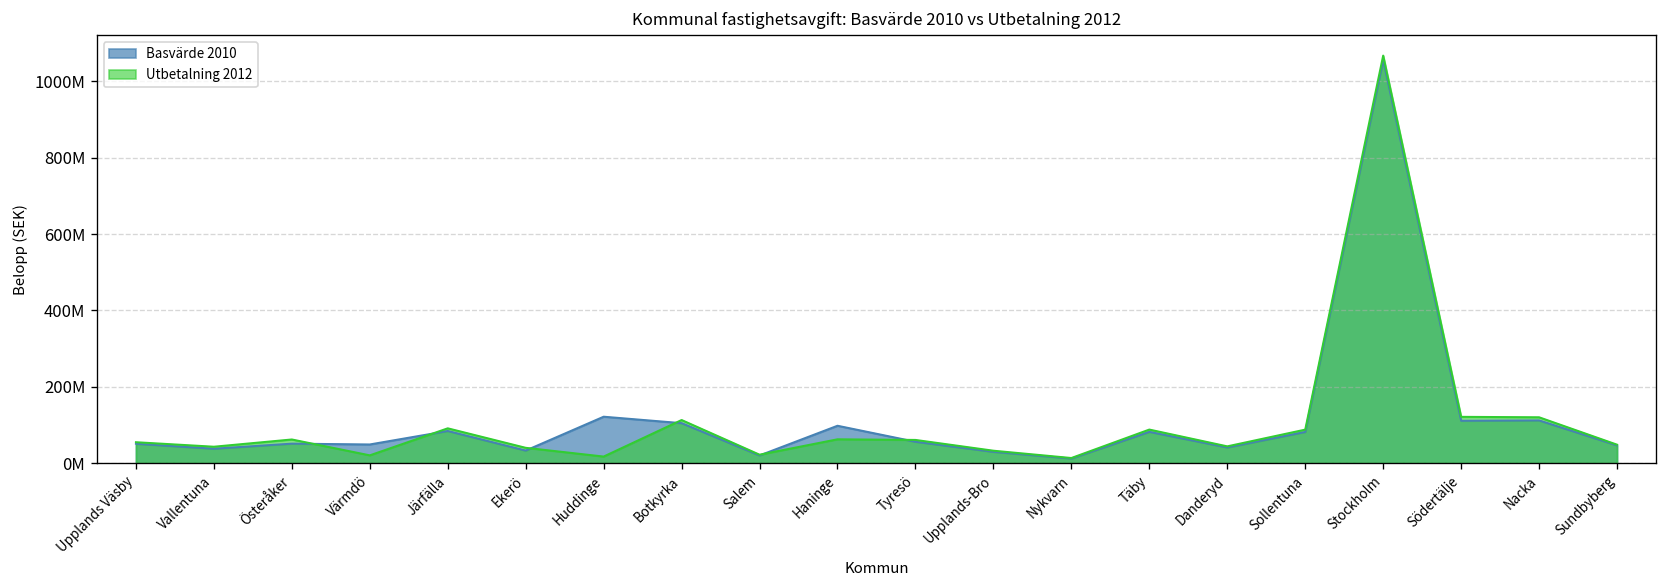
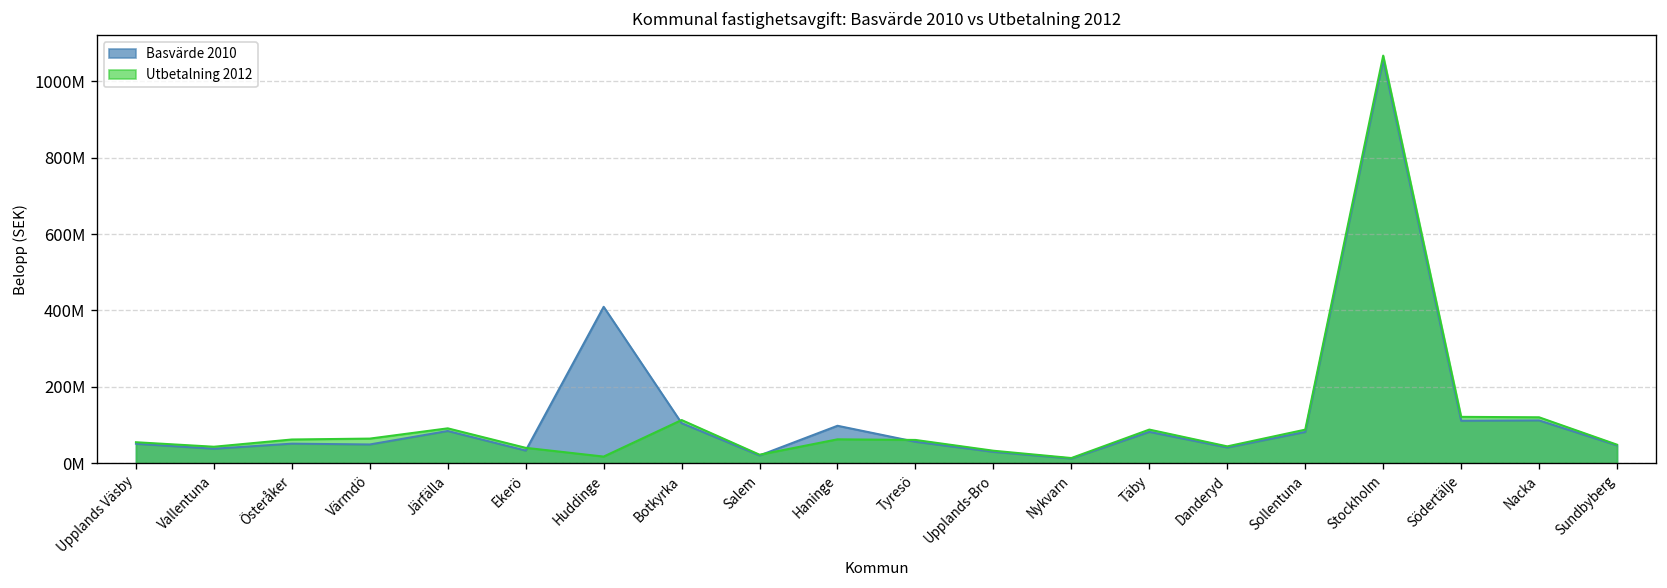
Utbetalning 2012, Värmdö: 20000000 -> 60000000
Basvärde 2010, Huddinge: 120000000 -> 410000000
